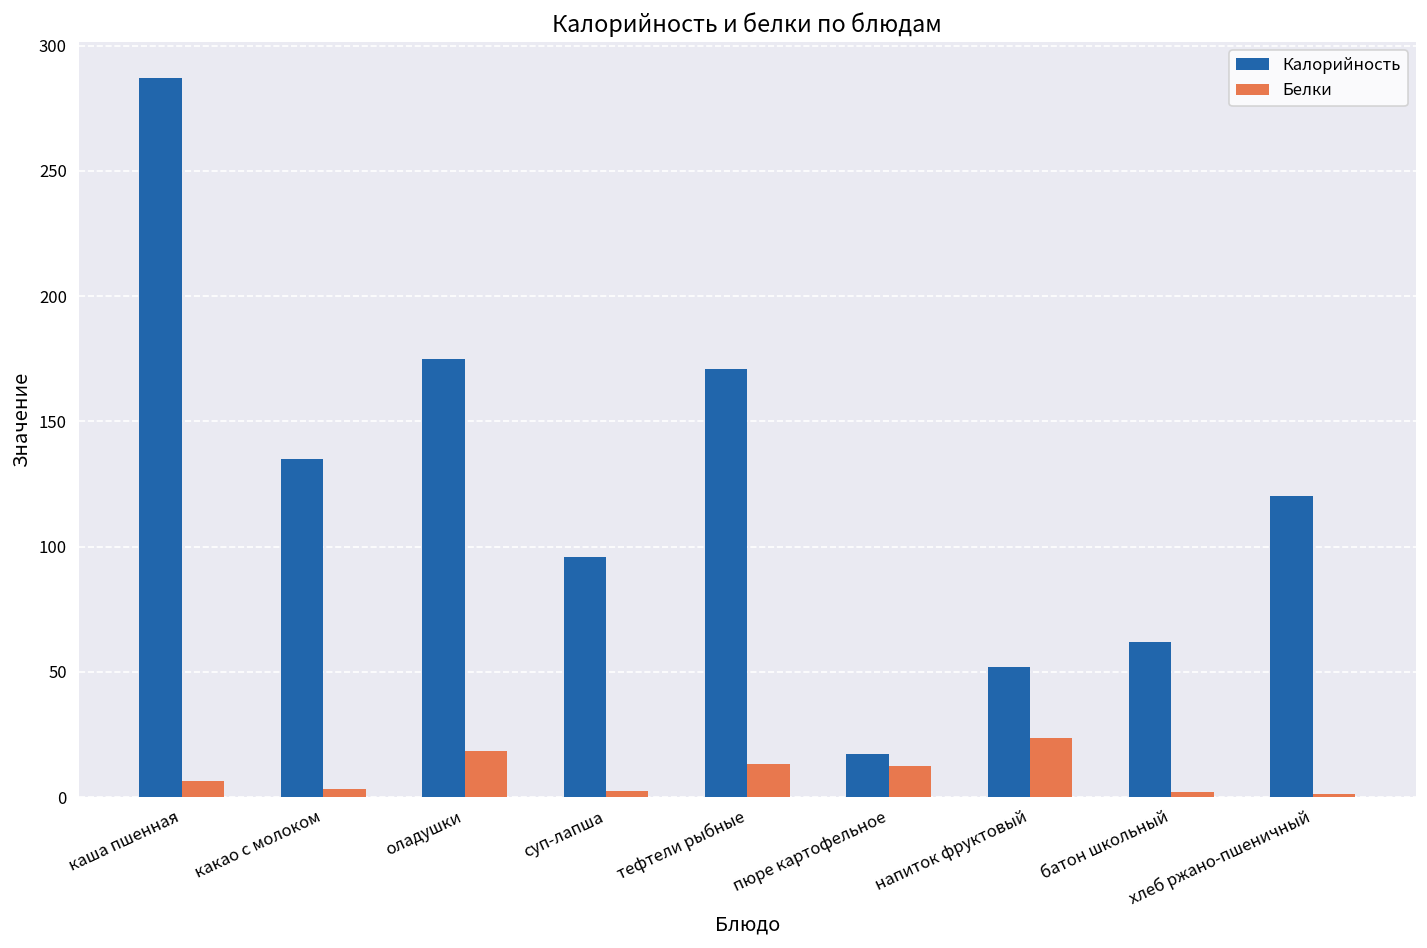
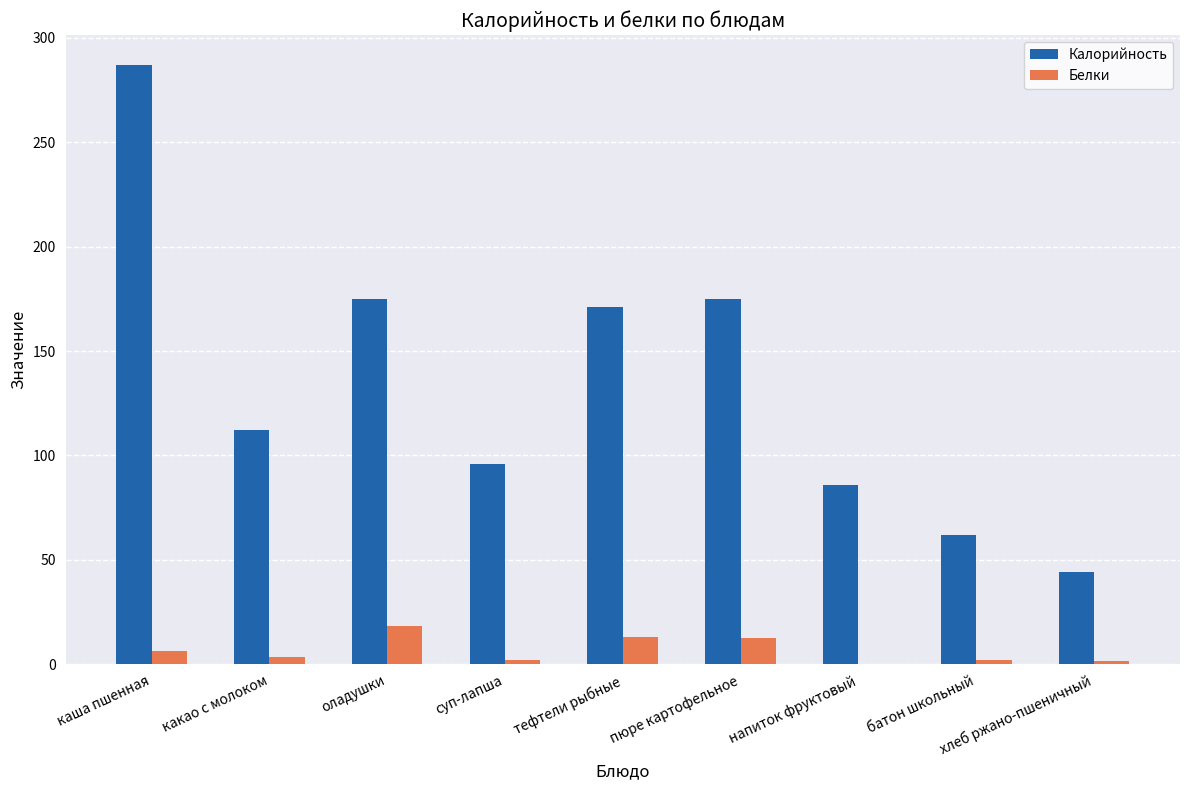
Калорийность, какао с молоком: 135 -> 112
Калорийность, пюре картофельное: 17 -> 175
Калорийность, напиток фруктовый: 52 -> 86
Белки, напиток фруктовый: 23 -> 0
Калорийность, хлеб ржано-пшеничный: 120 -> 44
